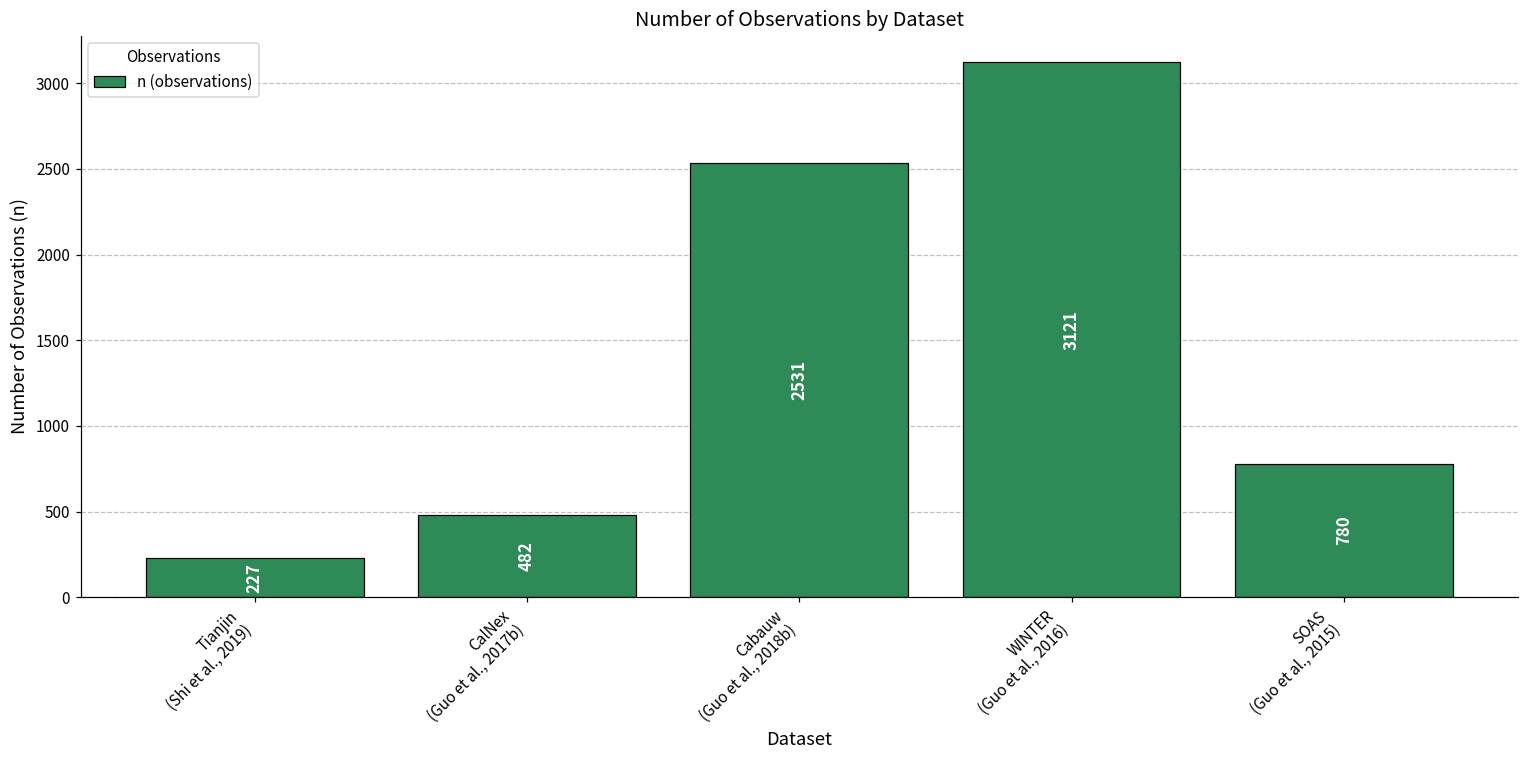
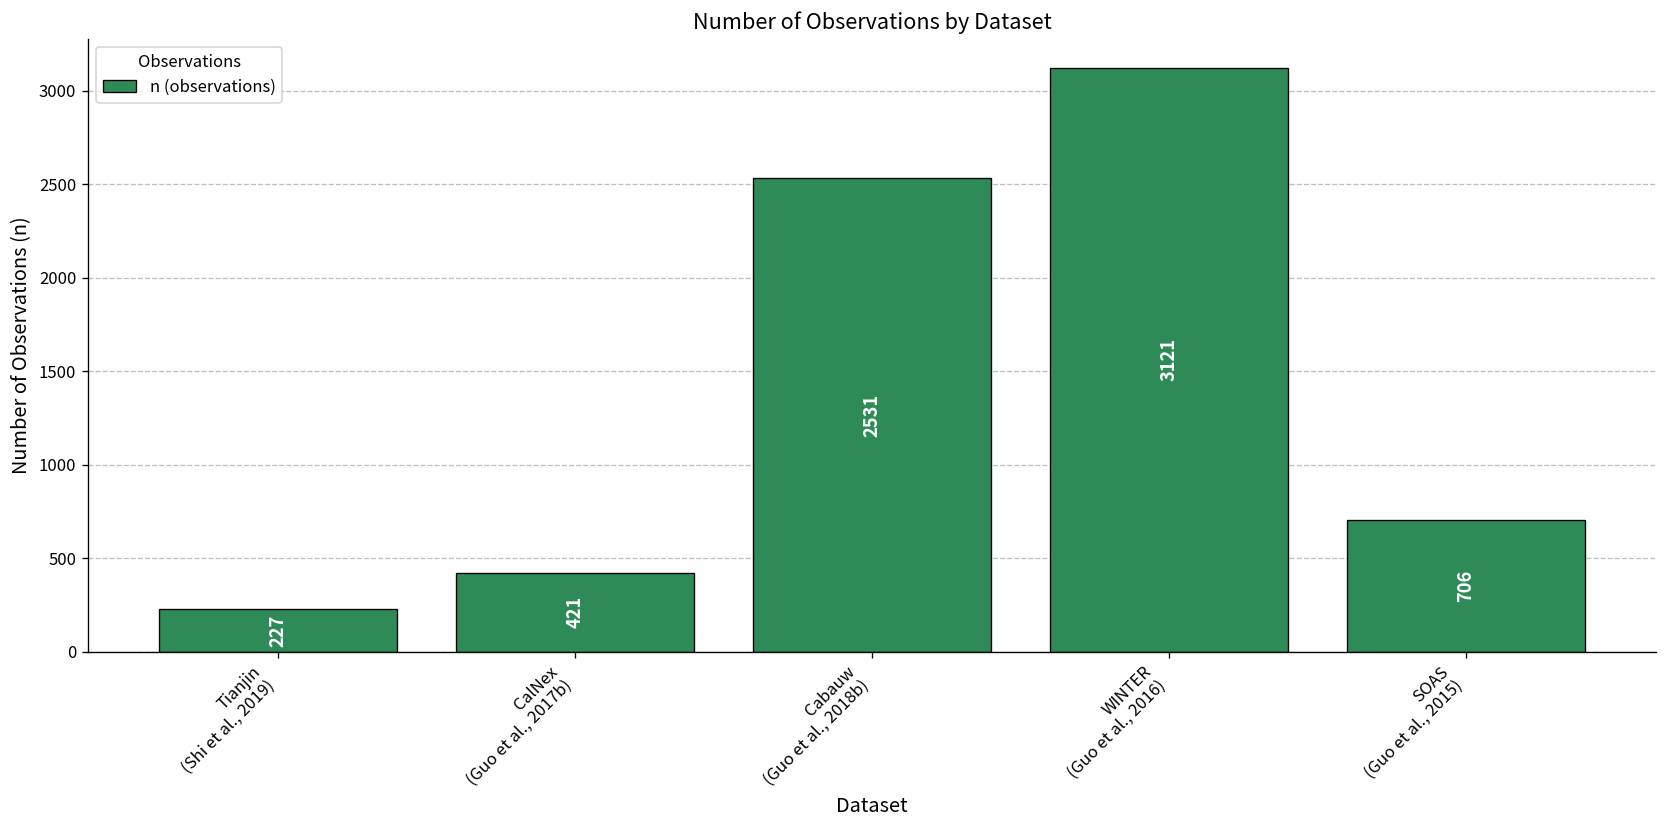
CalNex (Guo et al., 2017b): 482 -> 421
SOAS (Guo et al., 2015): 780 -> 706
